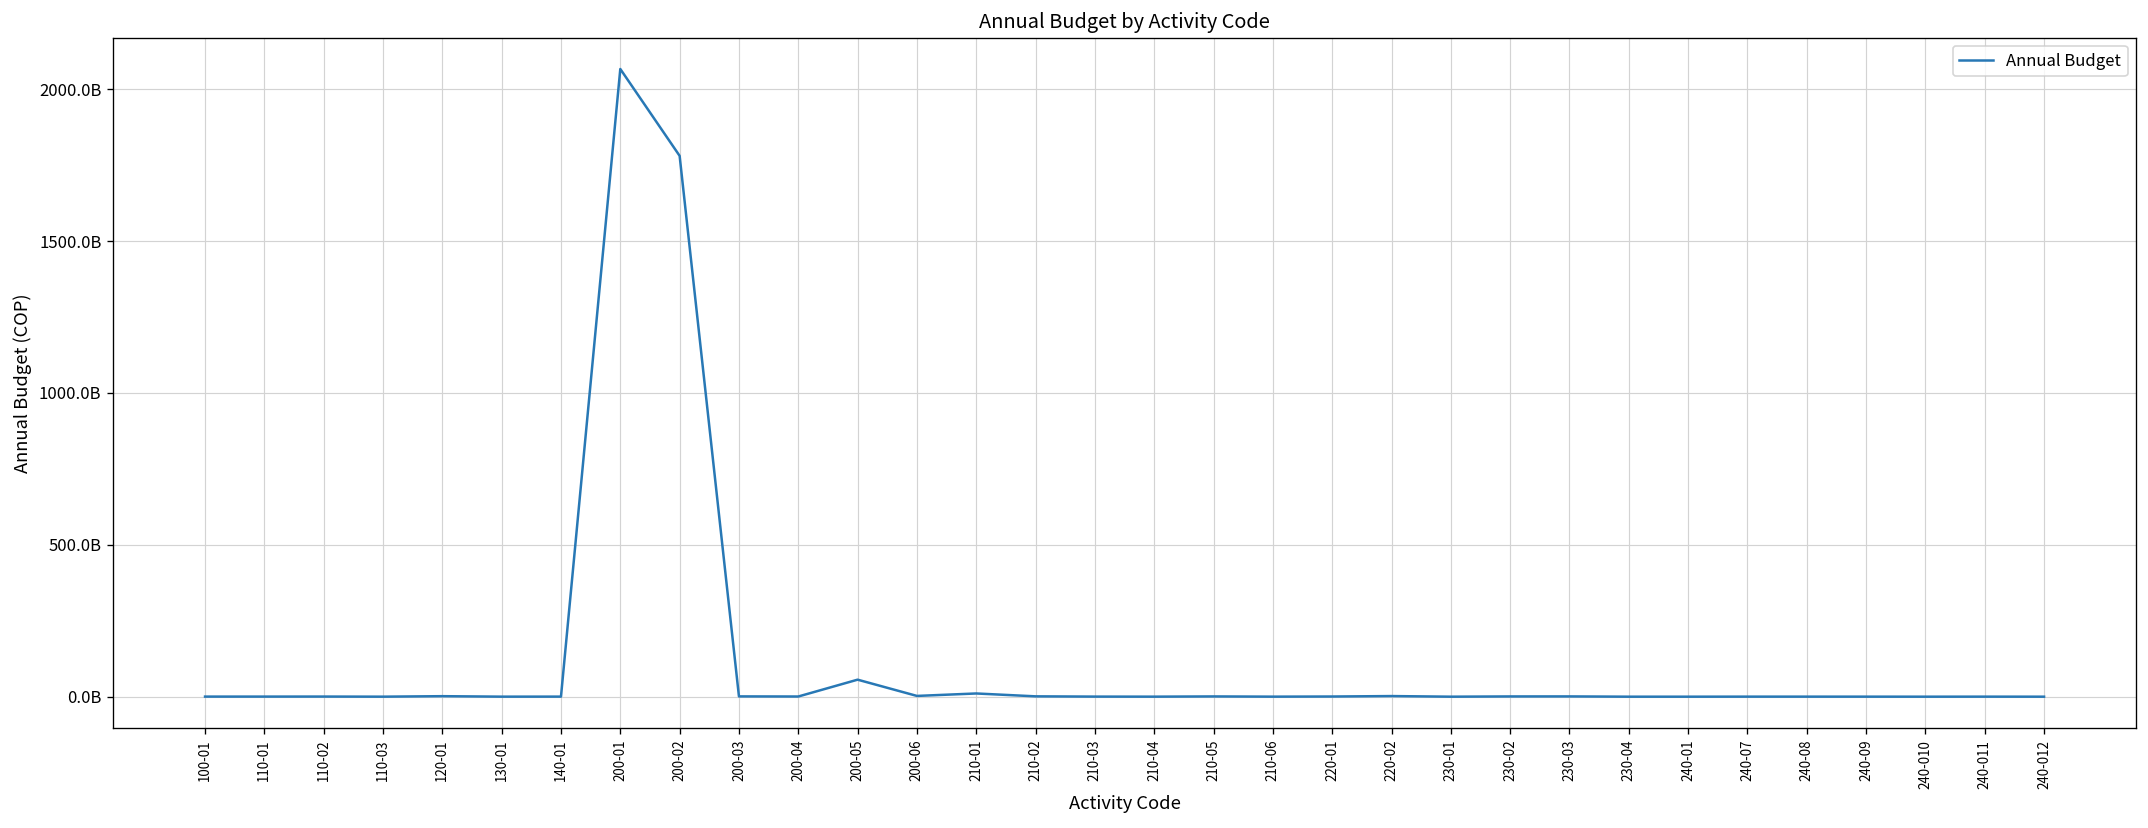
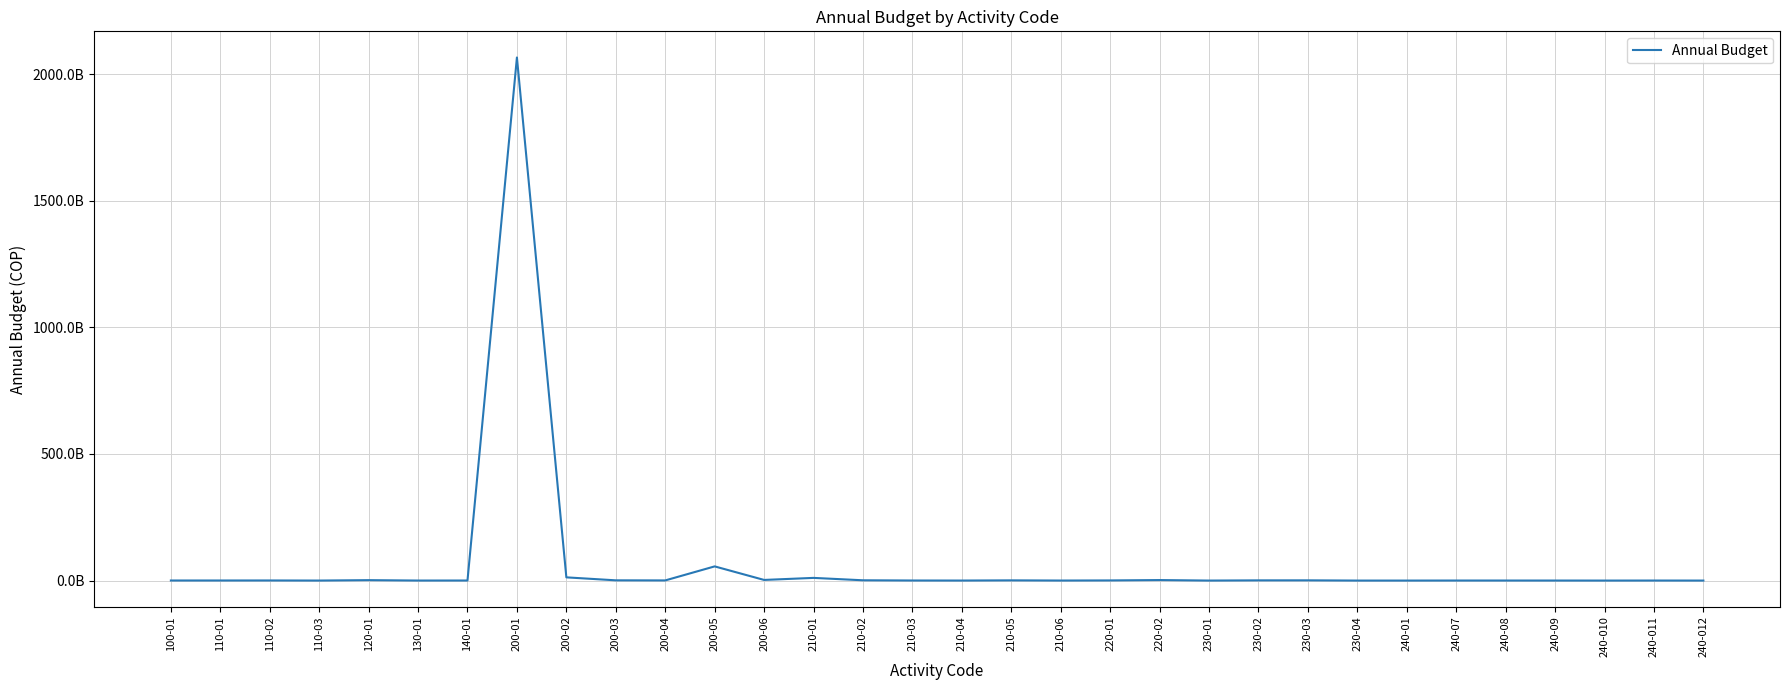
200-02: 1780000000000 -> 10000000000
